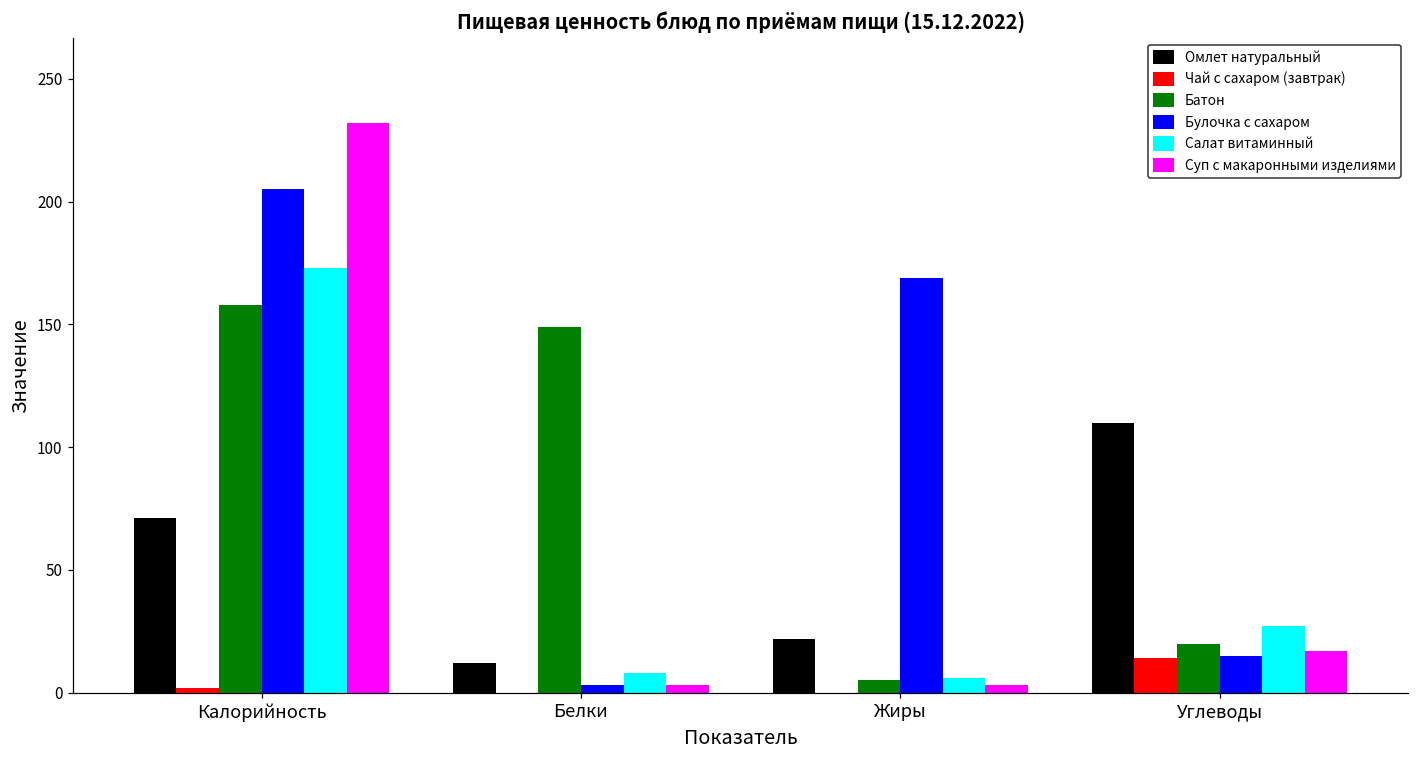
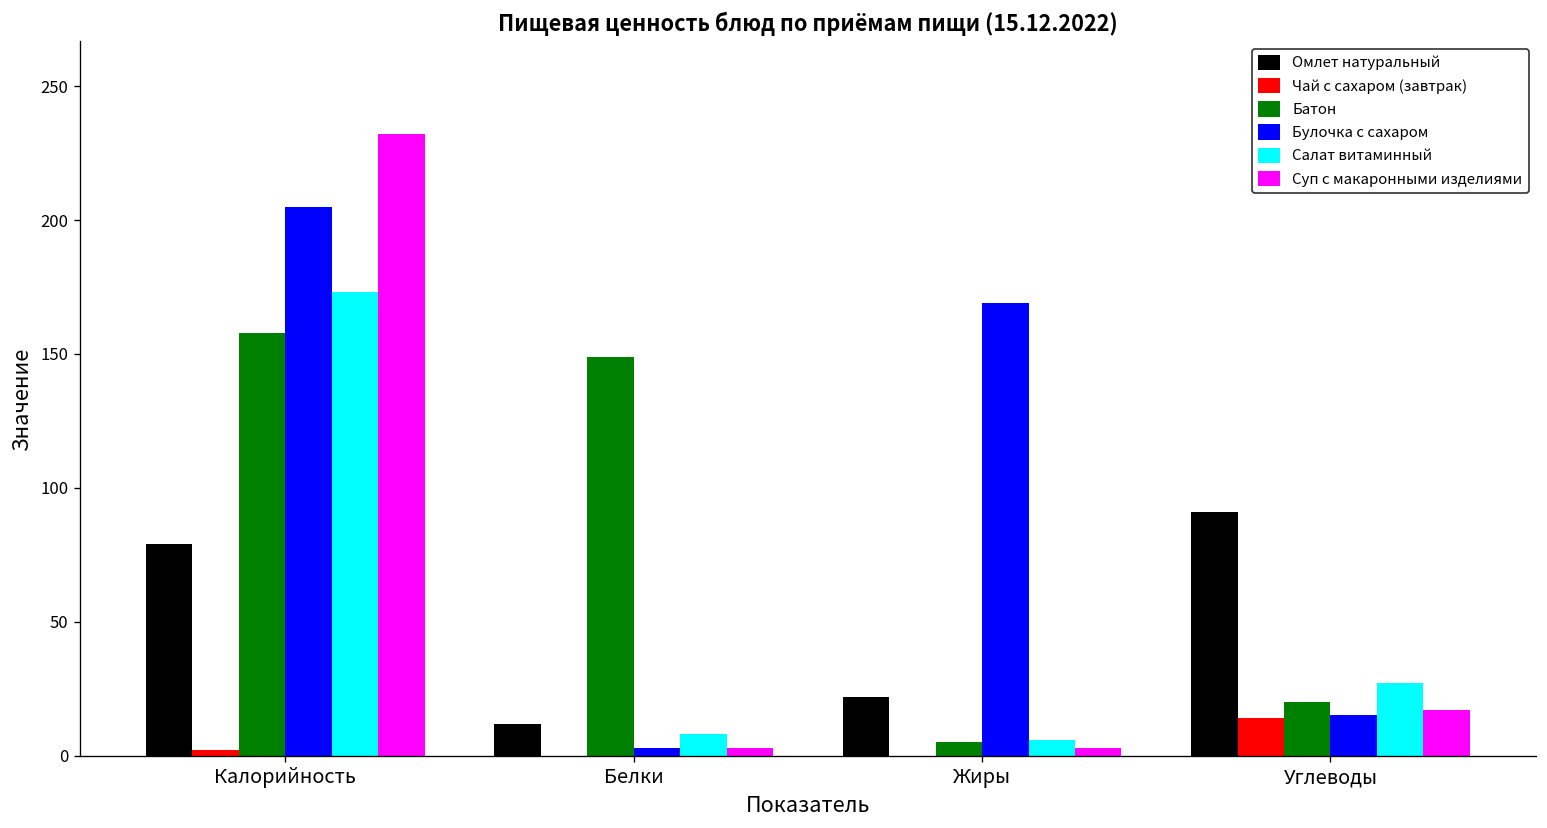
Омлет натуральный, Калорийность: 71 -> 79
Омлет натуральный, Углеводы: 110 -> 91
